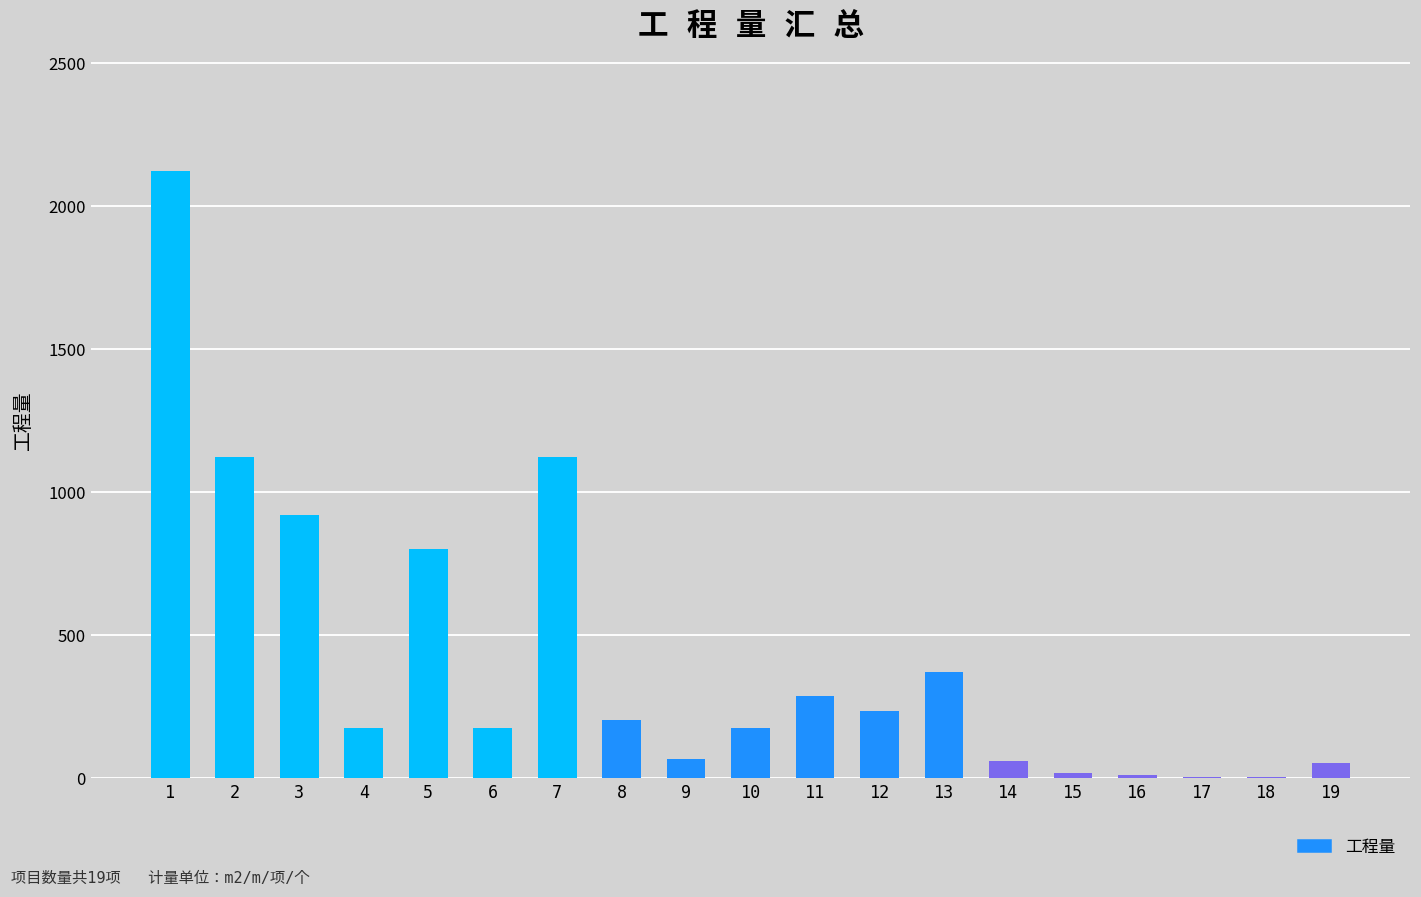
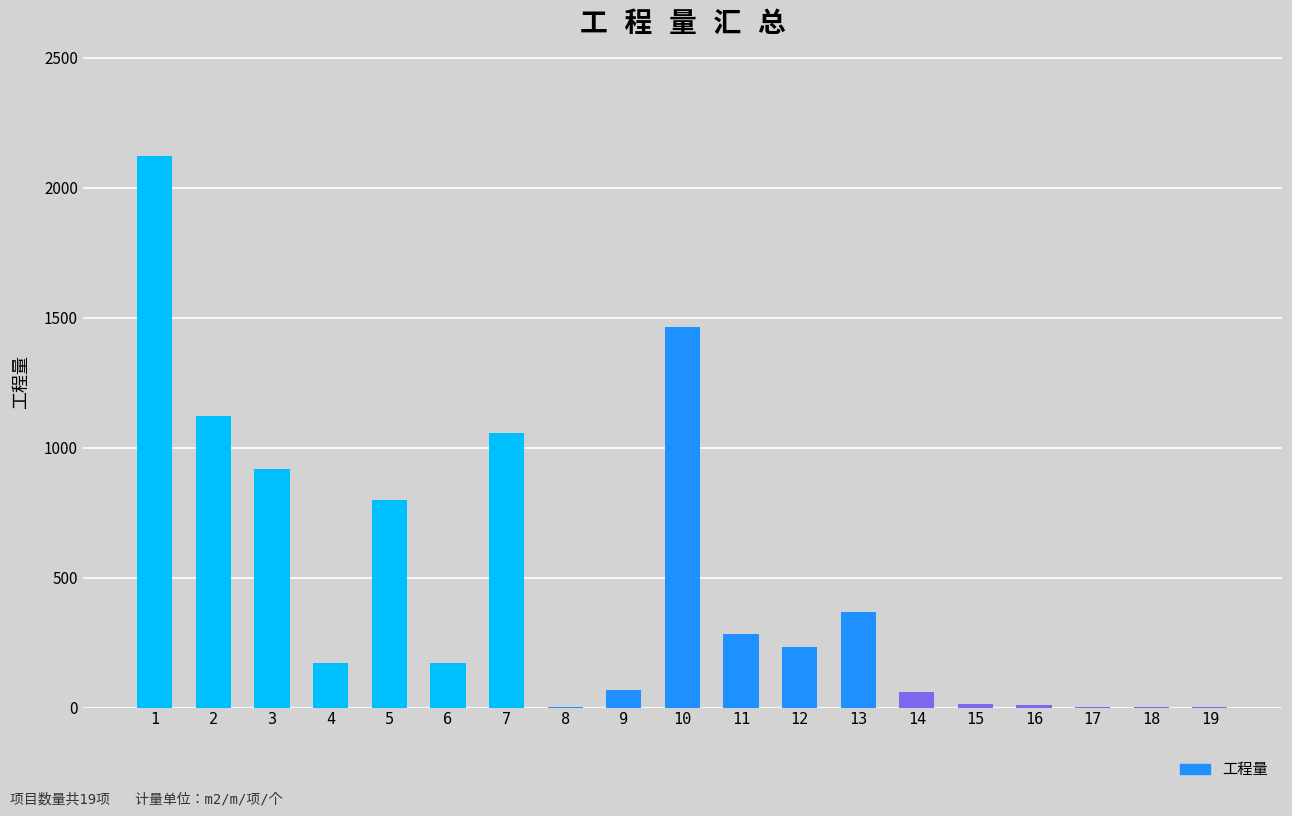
7: 1120 -> 1060
8: 200 -> 0
10: 170 -> 1460
19: 50 -> 0
